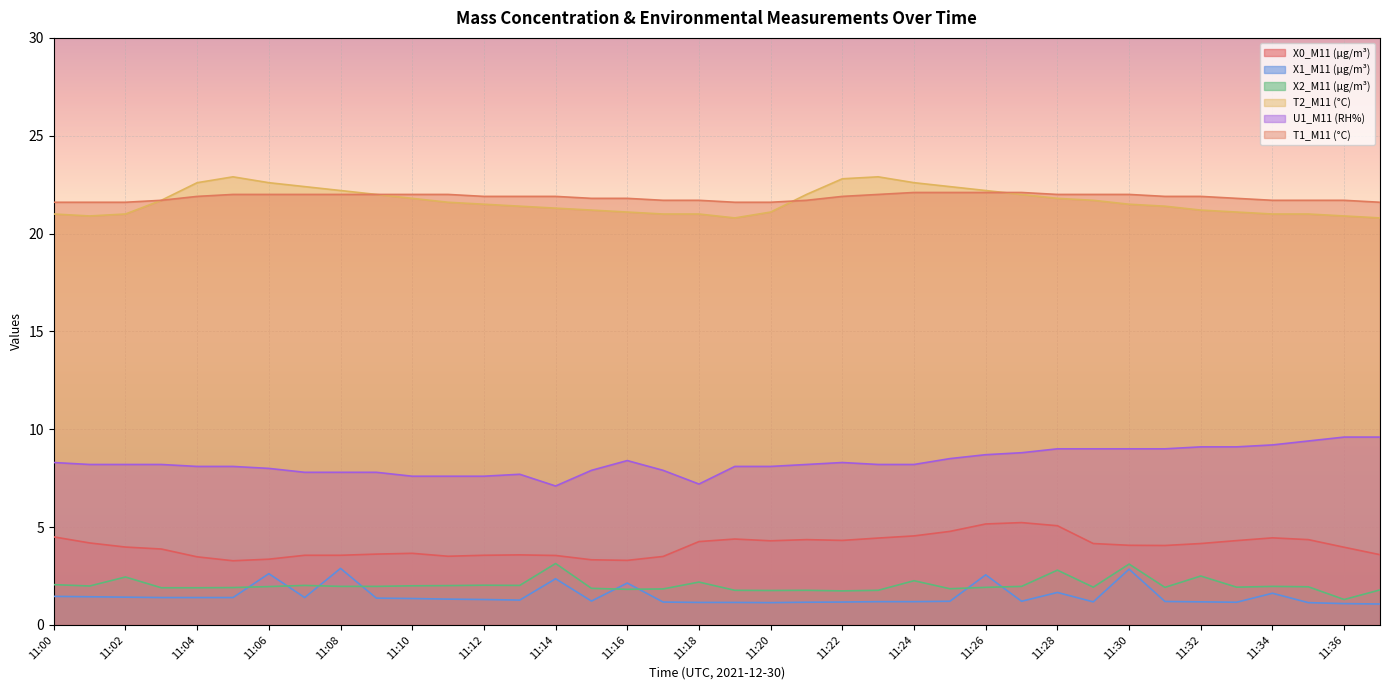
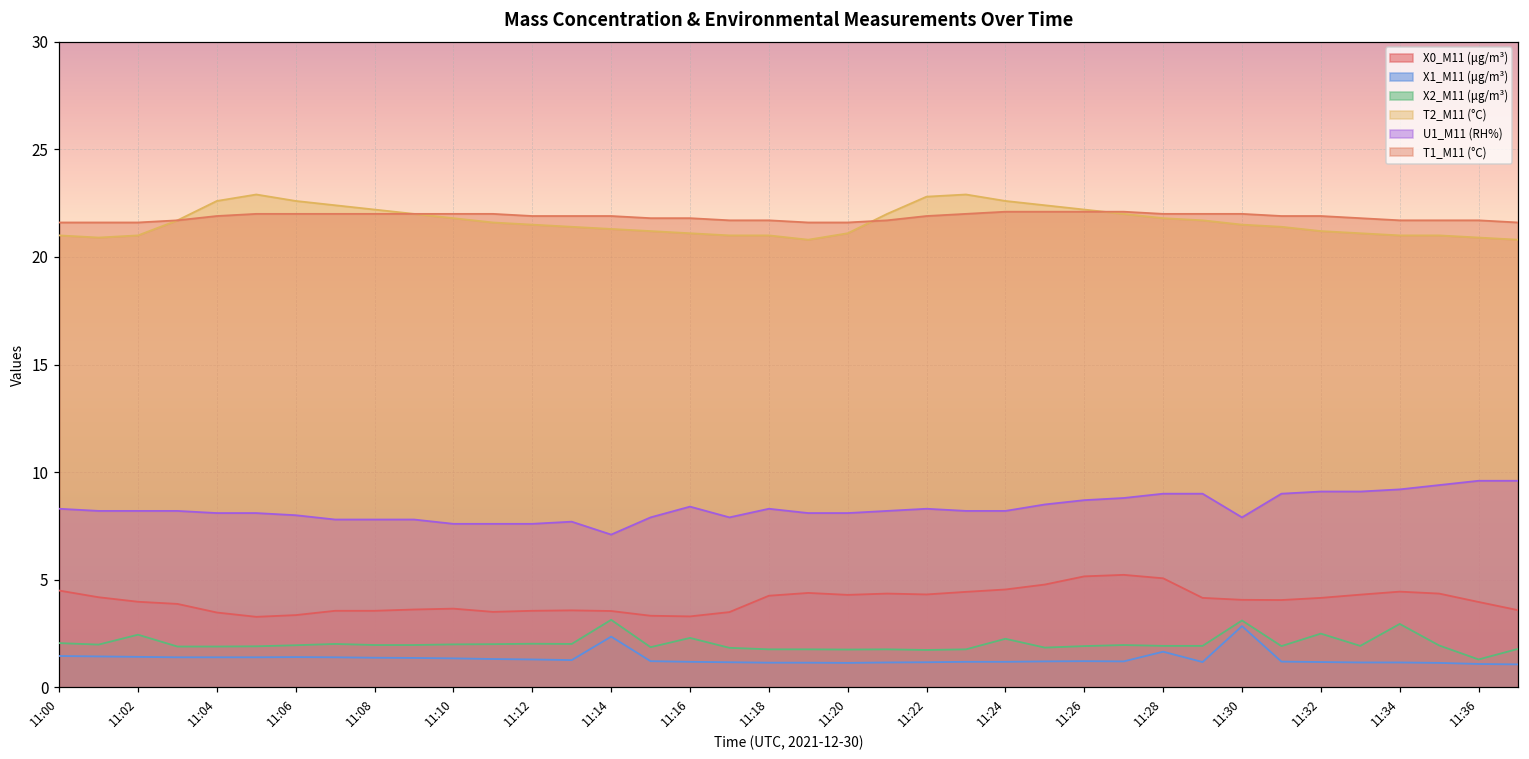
X1_M11 (μg/m³), 11:06: 2.6 -> 1.4
X1_M11 (μg/m³), 11:08: 2.9 -> 1.4
X1_M11 (μg/m³), 11:16: 2.1 -> 1.2
X2_M11 (μg/m³), 11:16: 1.8 -> 2.3
X2_M11 (μg/m³), 11:18: 2.2 -> 1.8
U1_M11 (RH%), 11:18: 7.2 -> 8.3
X1_M11 (μg/m³), 11:26: 2.6 -> 1.2
X2_M11 (μg/m³), 11:28: 2.8 -> 1.9
U1_M11 (RH%), 11:30: 9.0 -> 7.9
X1_M11 (μg/m³), 11:34: 1.6 -> 1.2
X2_M11 (μg/m³), 11:34: 2.0 -> 3.0
